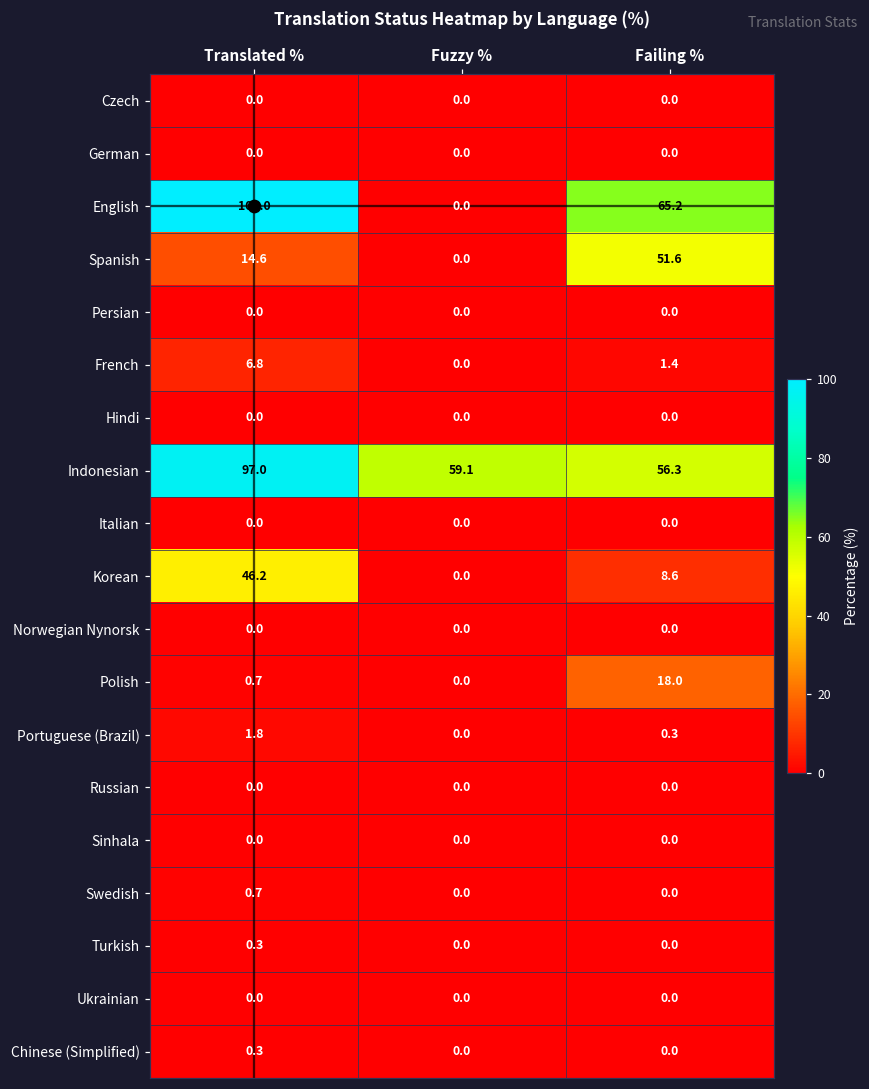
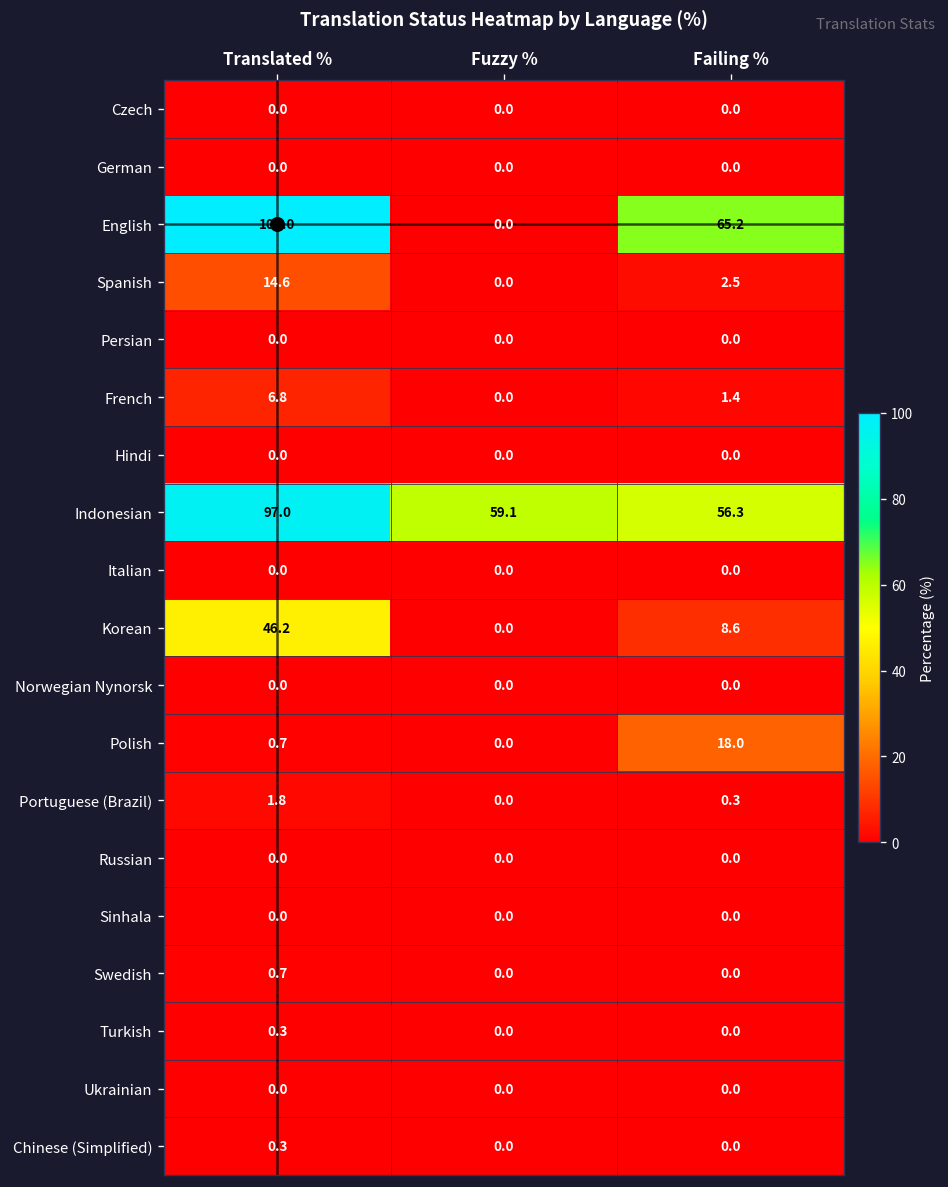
Spanish, Failing %: 51.6 -> 2.5
